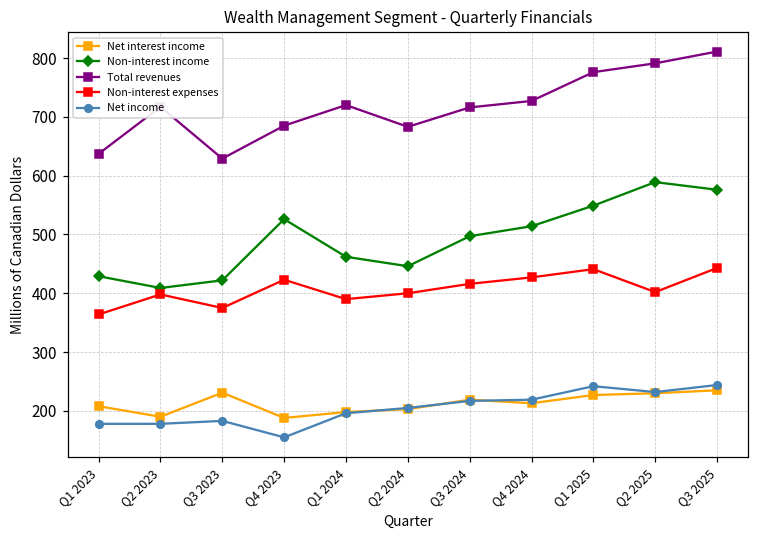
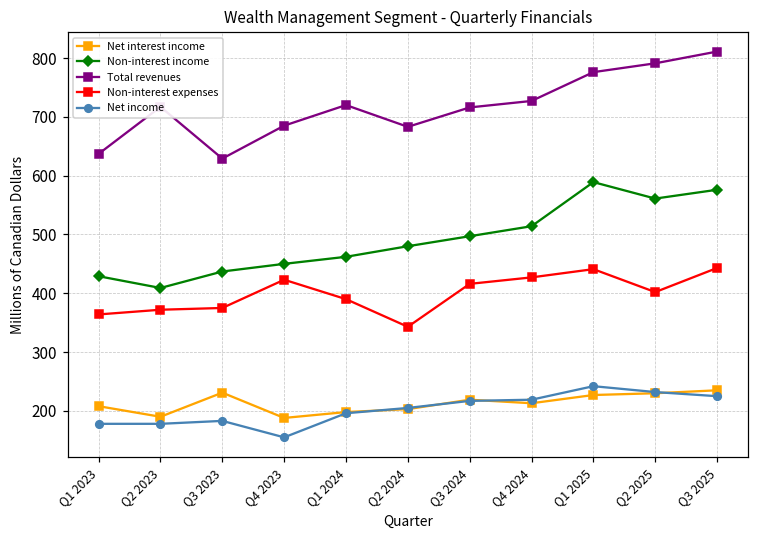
Non-interest expenses, Q2 2023: 400 -> 370
Non-interest income, Q3 2023: 420 -> 440
Non-interest income, Q4 2023: 530 -> 450
Non-interest income, Q2 2024: 450 -> 480
Non-interest expenses, Q2 2024: 400 -> 340
Non-interest income, Q1 2025: 550 -> 590
Non-interest income, Q2 2025: 590 -> 560
Net income, Q3 2025: 240 -> 230
